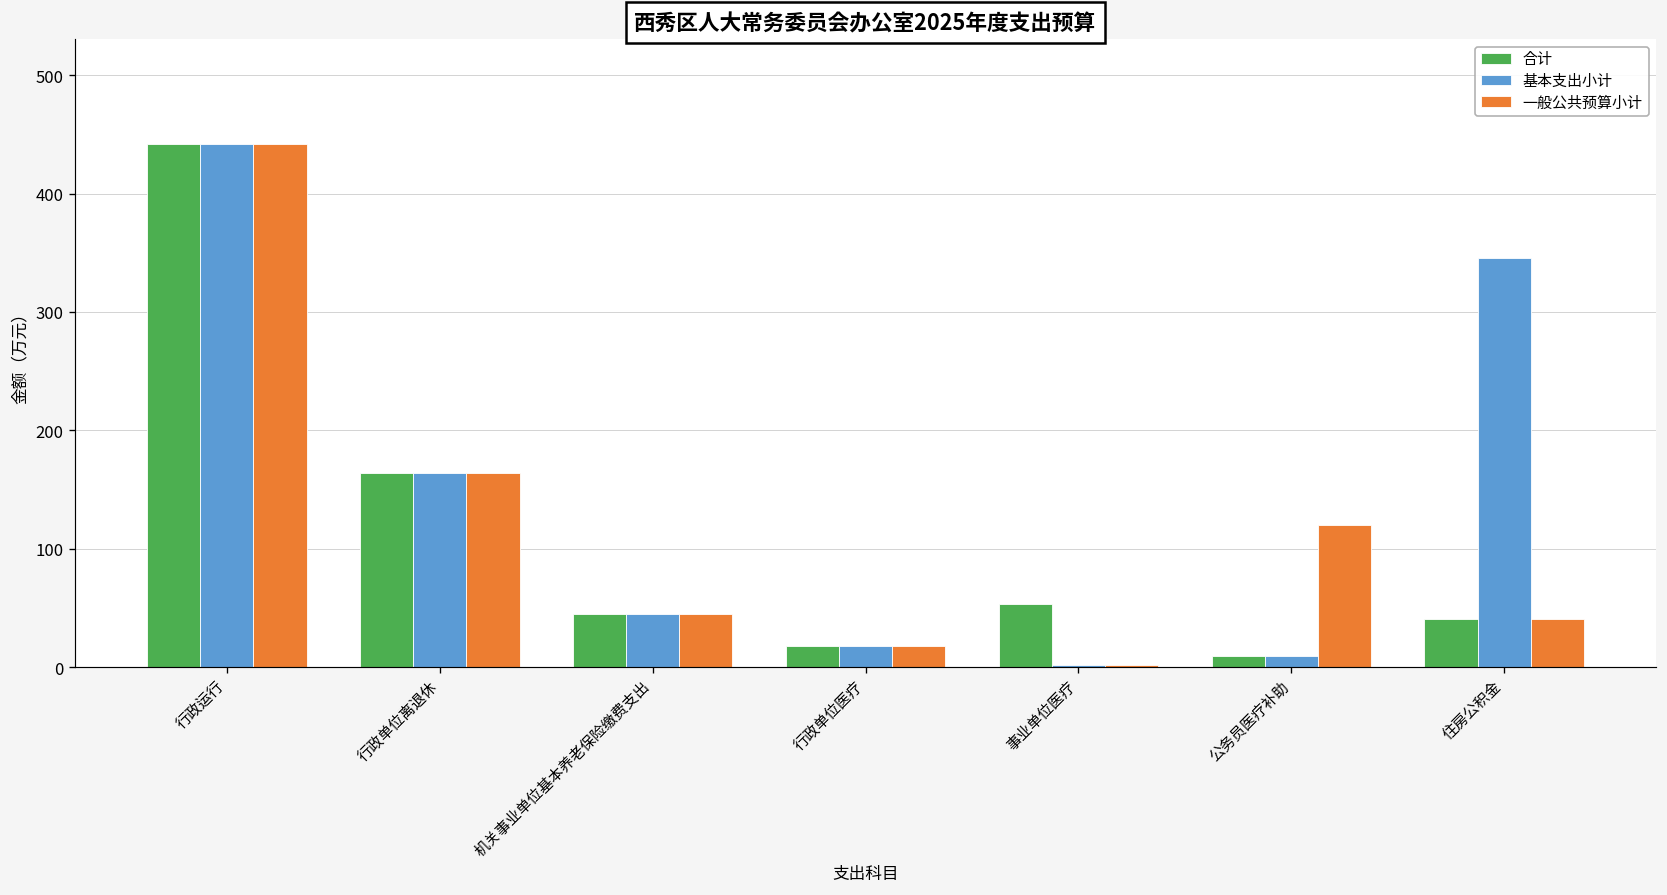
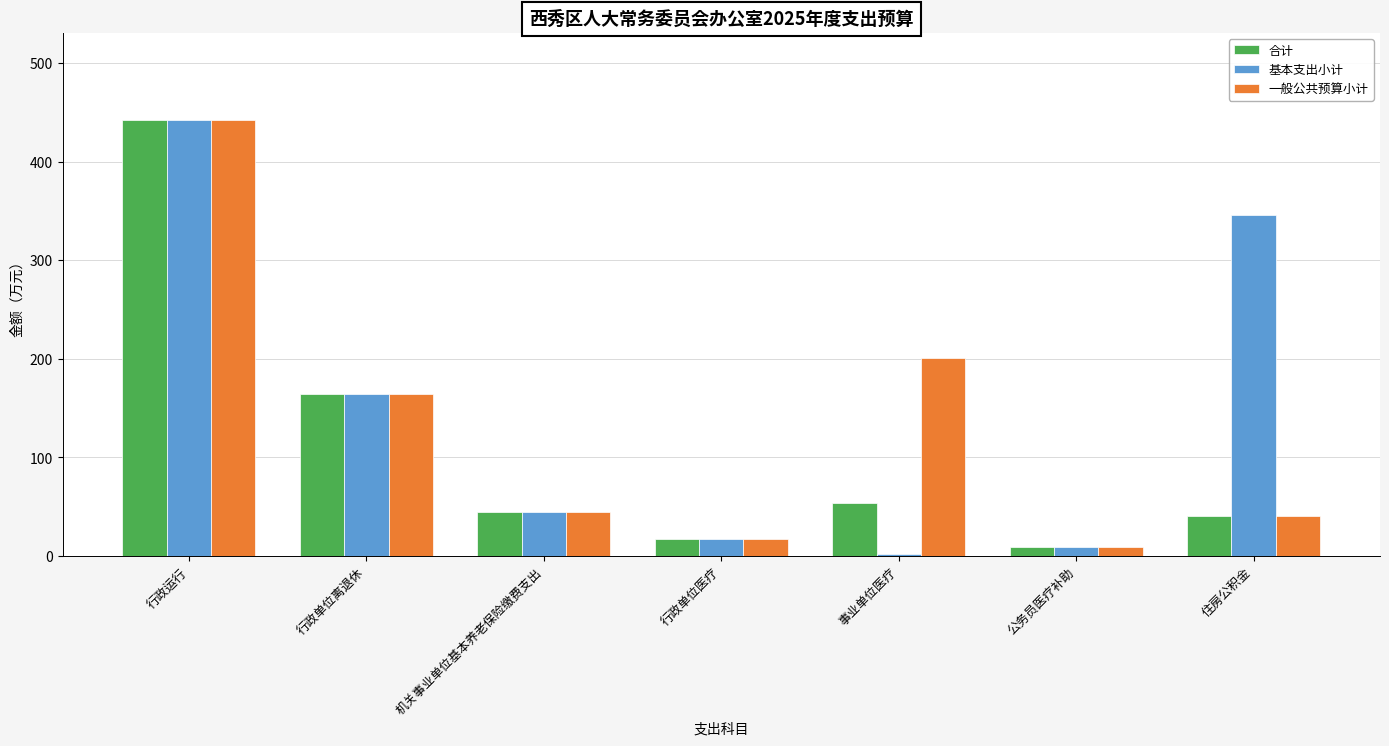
一般公共预算小计, 事业单位医疗: 0 -> 200
一般公共预算小计, 公务员医疗补助: 120 -> 10
